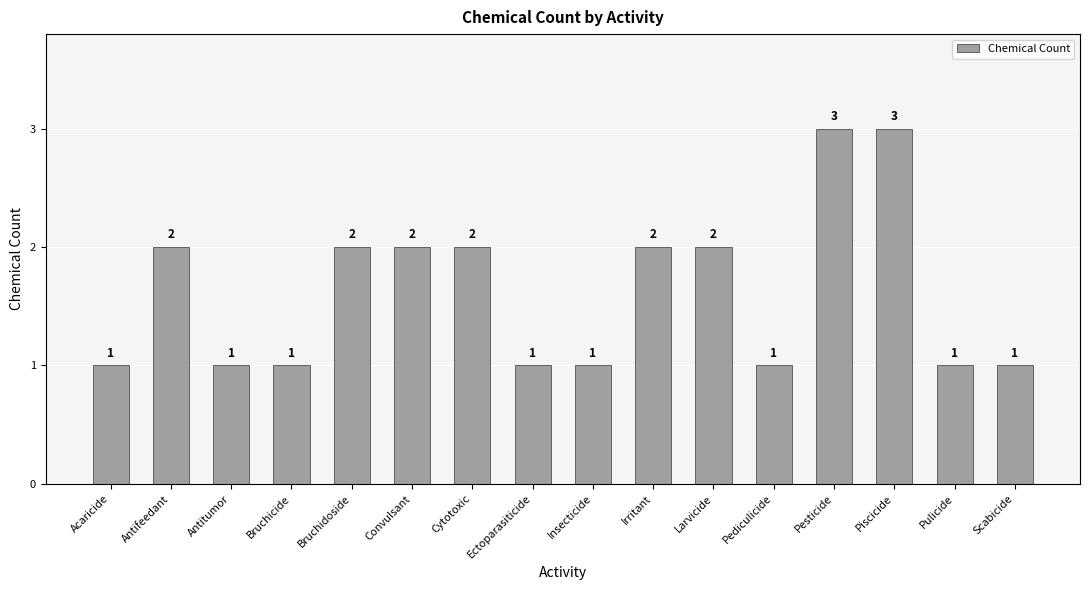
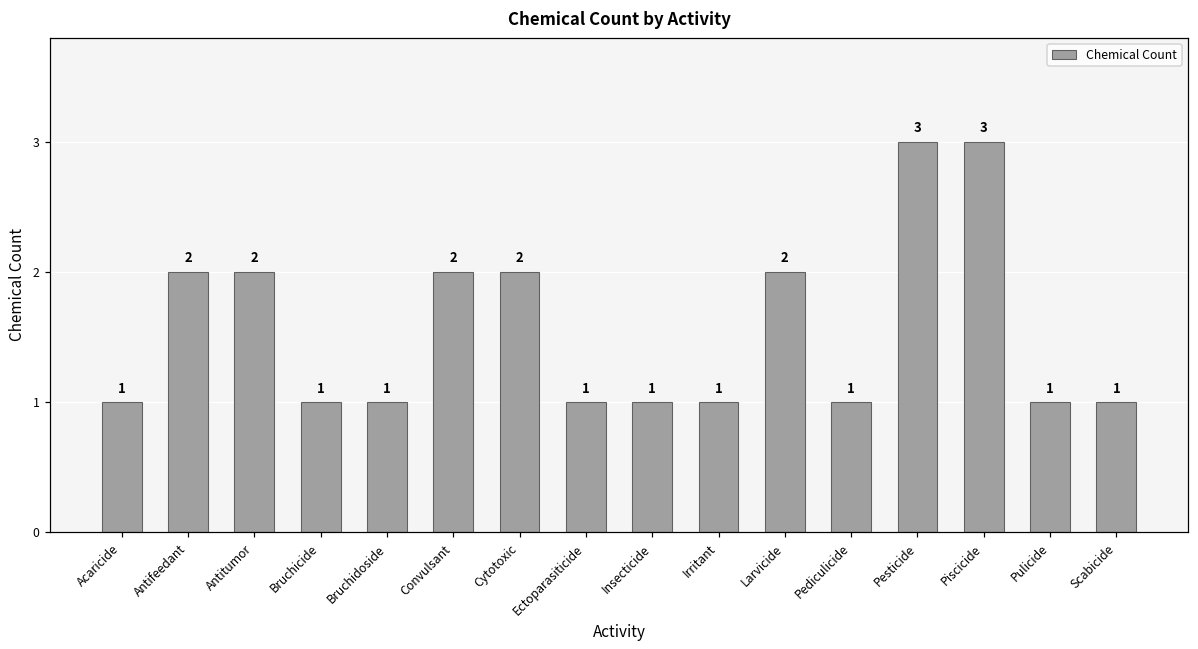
Antitumor: 1 -> 2
Bruchidoside: 2 -> 1
Irritant: 2 -> 1
